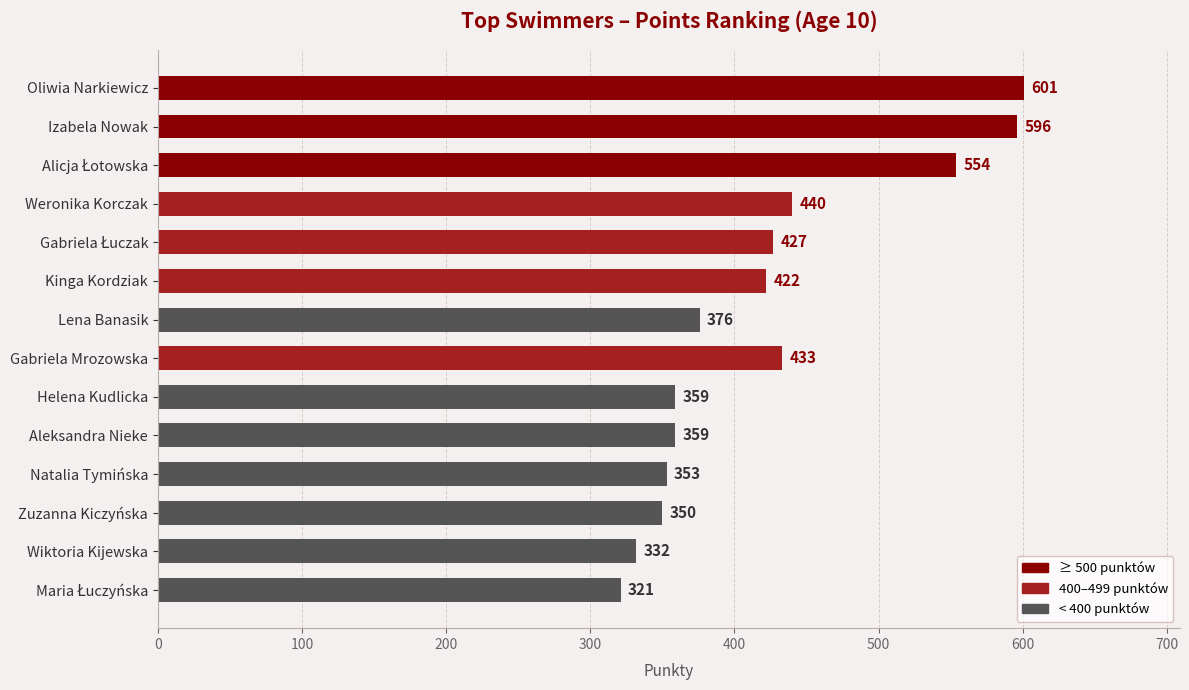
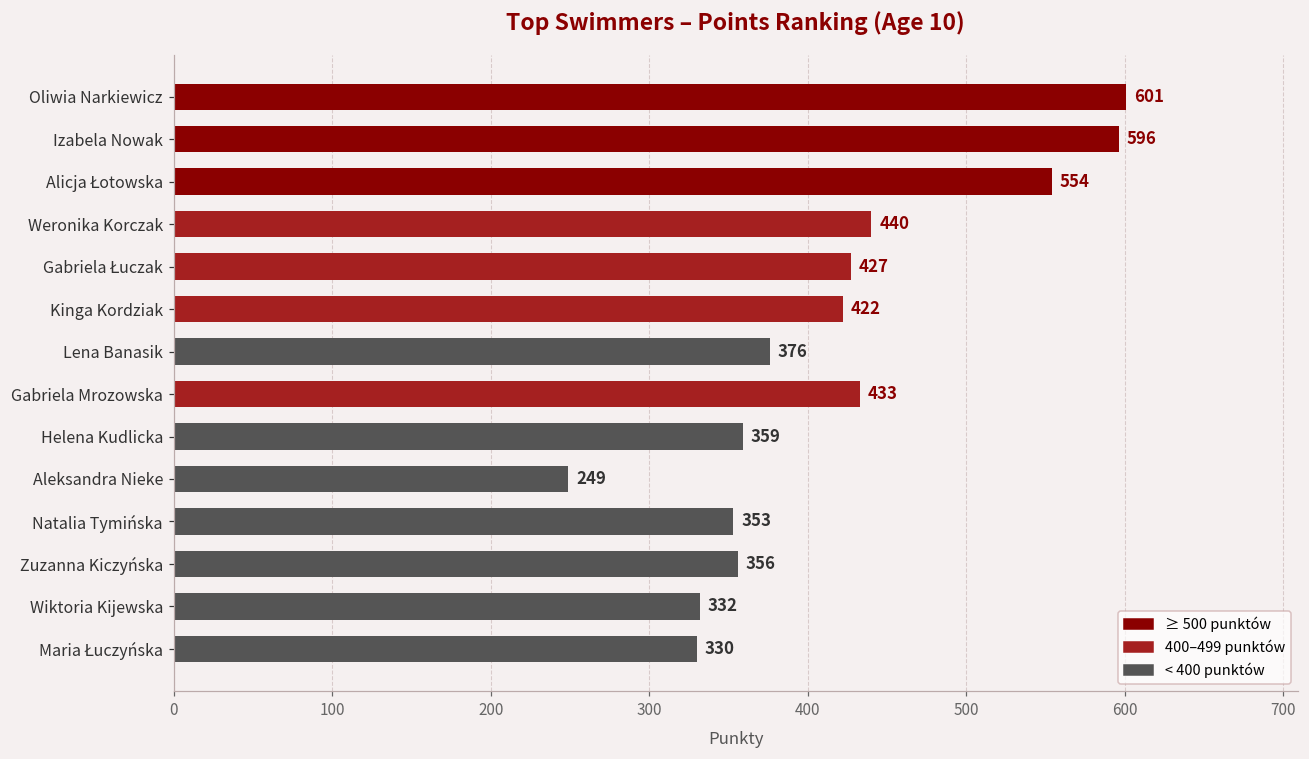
Aleksandra Nieke: 359 -> 249
Zuzanna Kiczyńska: 350 -> 356
Maria Łuczyńska: 321 -> 330
